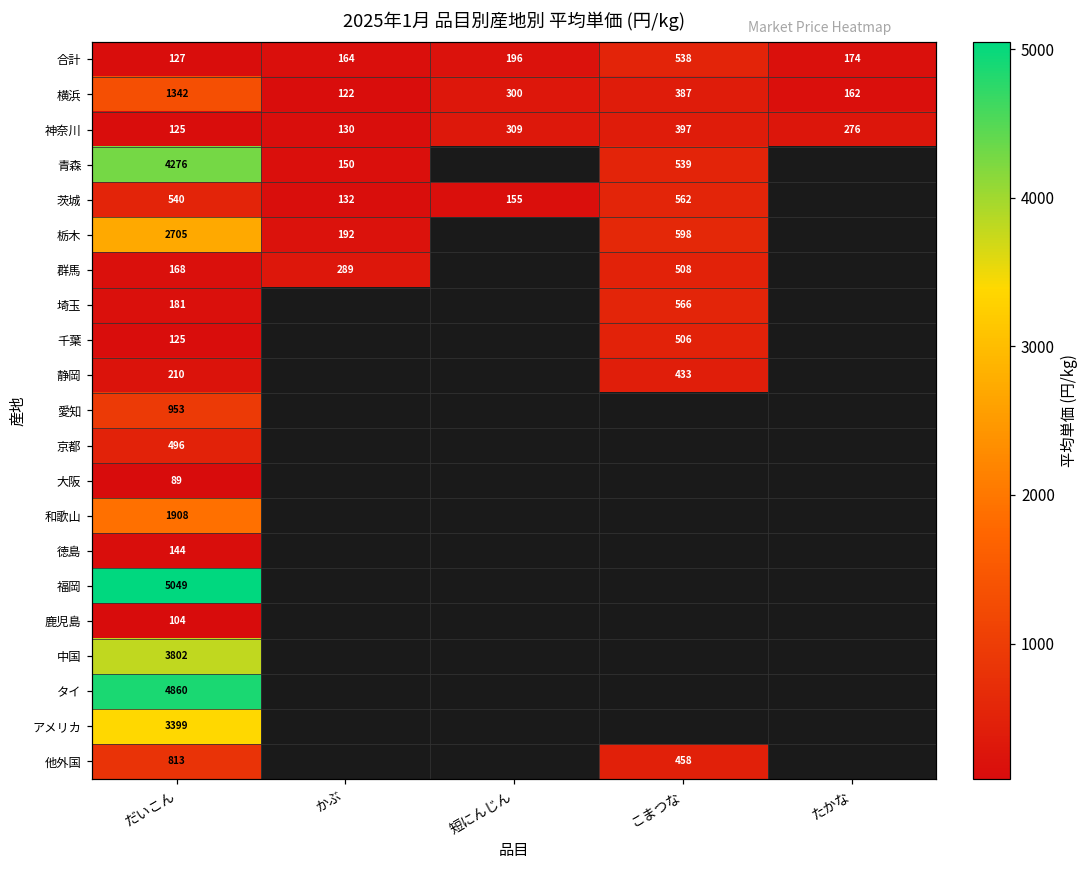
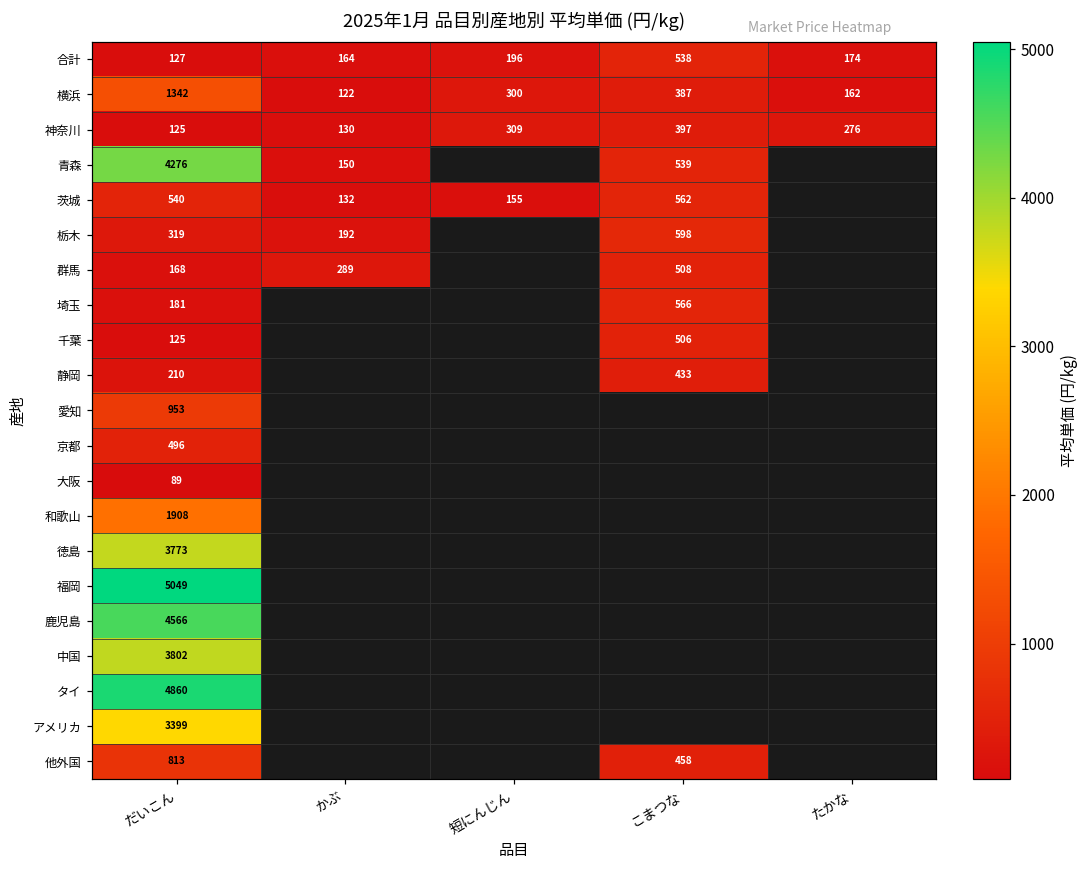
栃木, だいこん: 2705 -> 319
徳島, だいこん: 144 -> 3773
鹿児島, だいこん: 104 -> 4566
